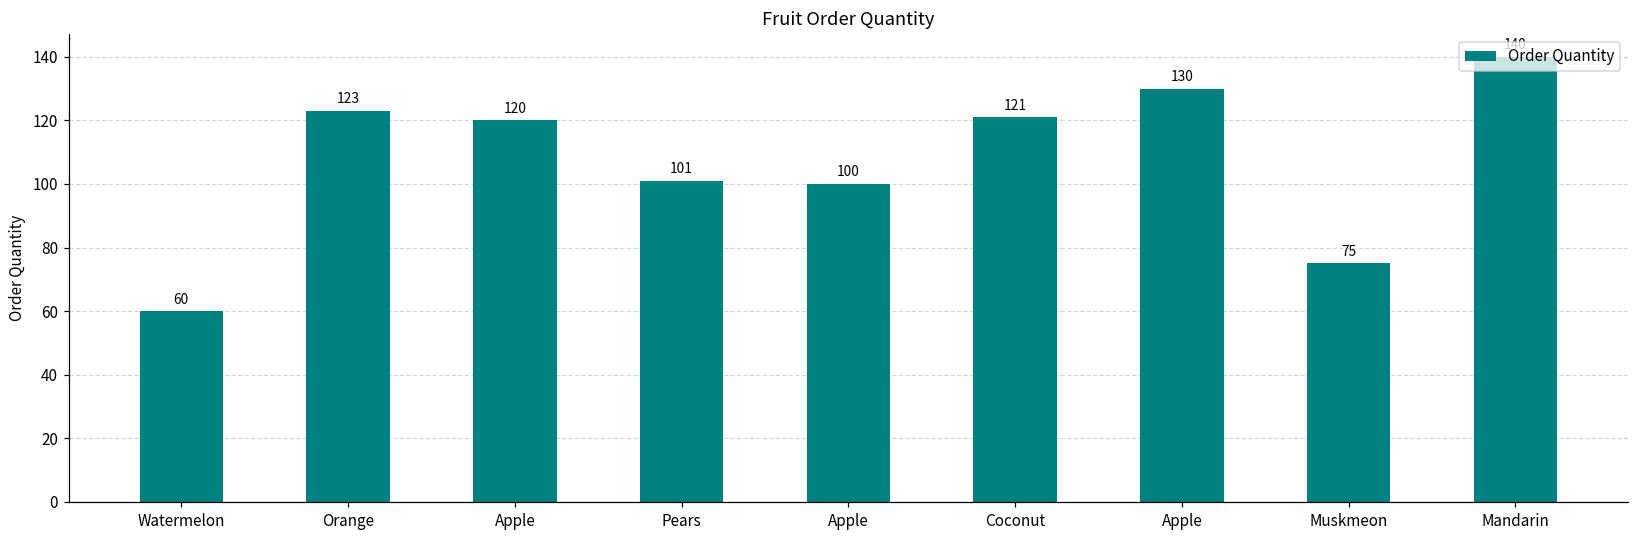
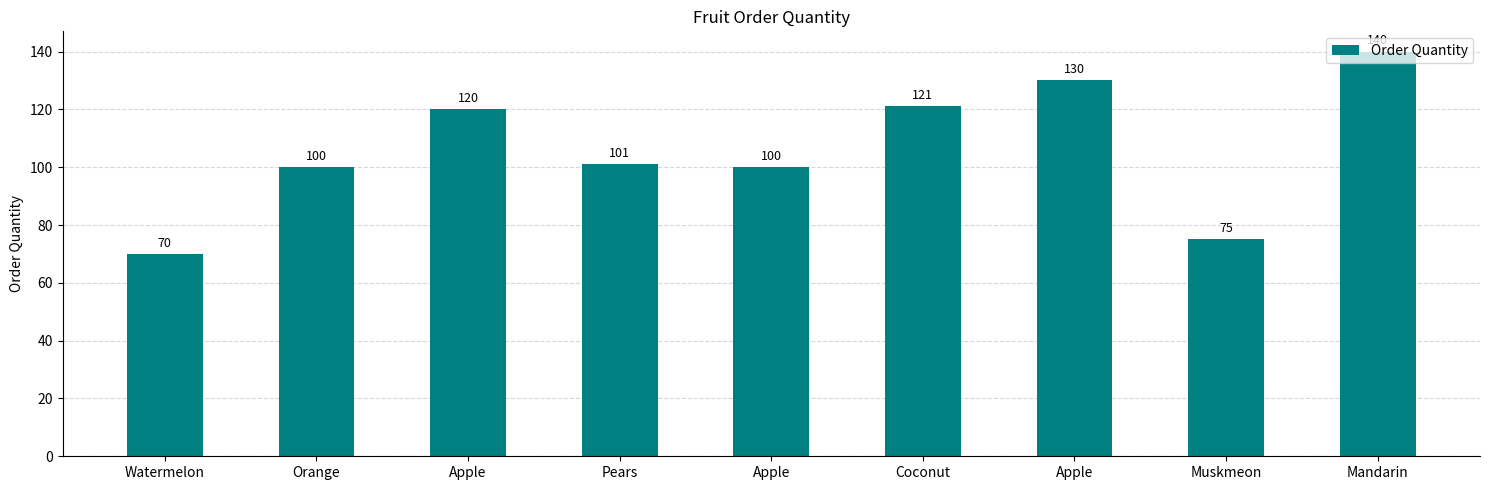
Watermelon: 60 -> 70
Orange: 123 -> 100
